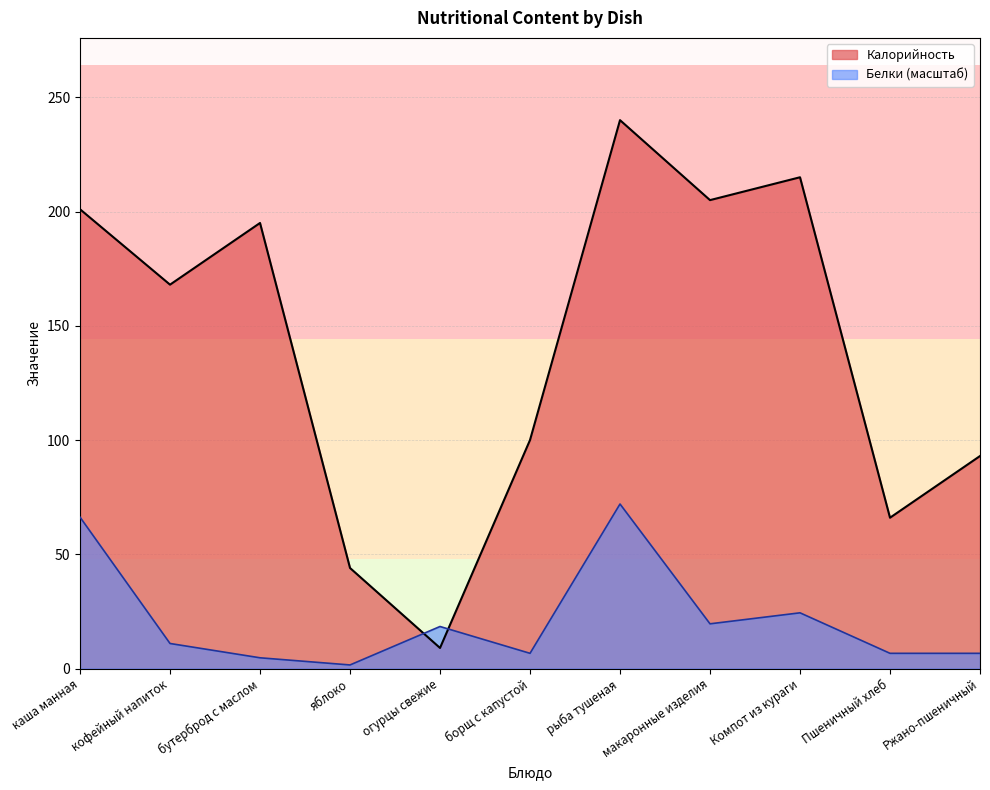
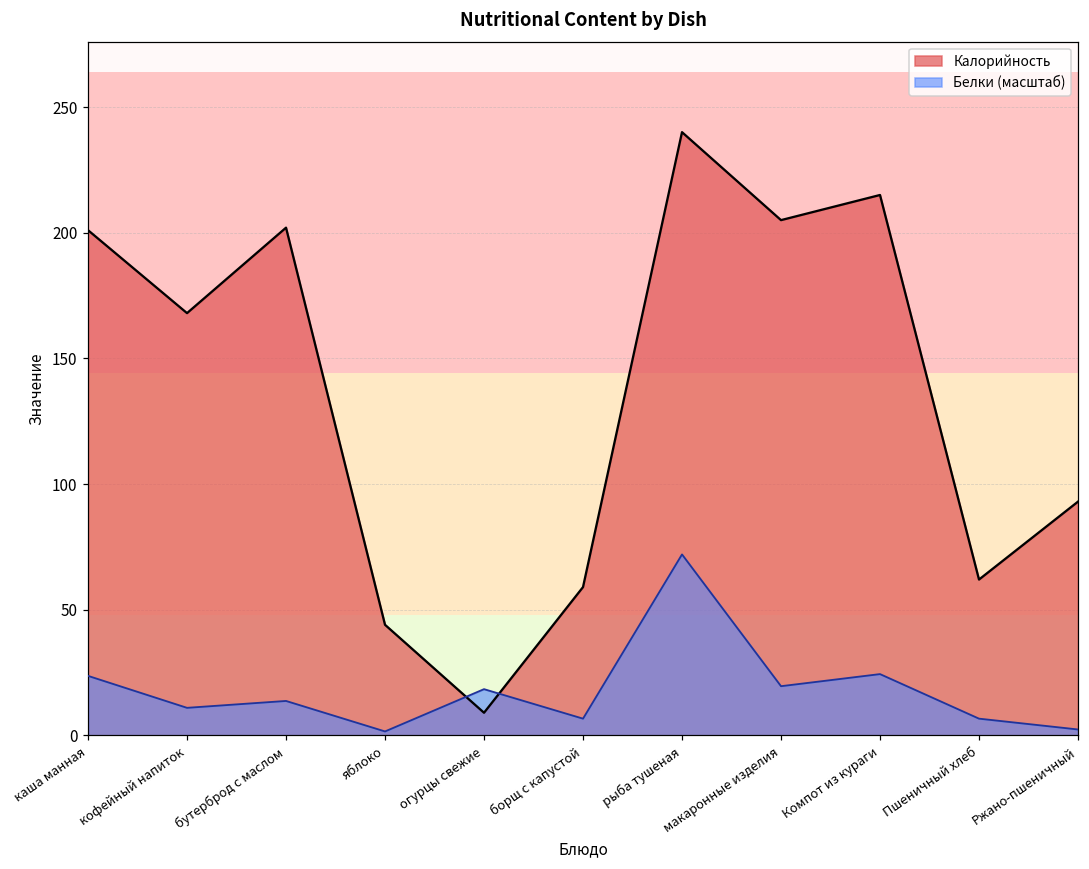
Белки (масштаб), каша манная: 66 -> 24
Калорийность, бутерброд с маслом: 195 -> 202
Белки (масштаб), бутерброд с маслом: 5 -> 14
Калорийность, борщ с капустой: 100 -> 59
Калорийность, Пшеничный хлеб: 66 -> 62
Белки (масштаб), Ржано-пшеничный: 7 -> 2
